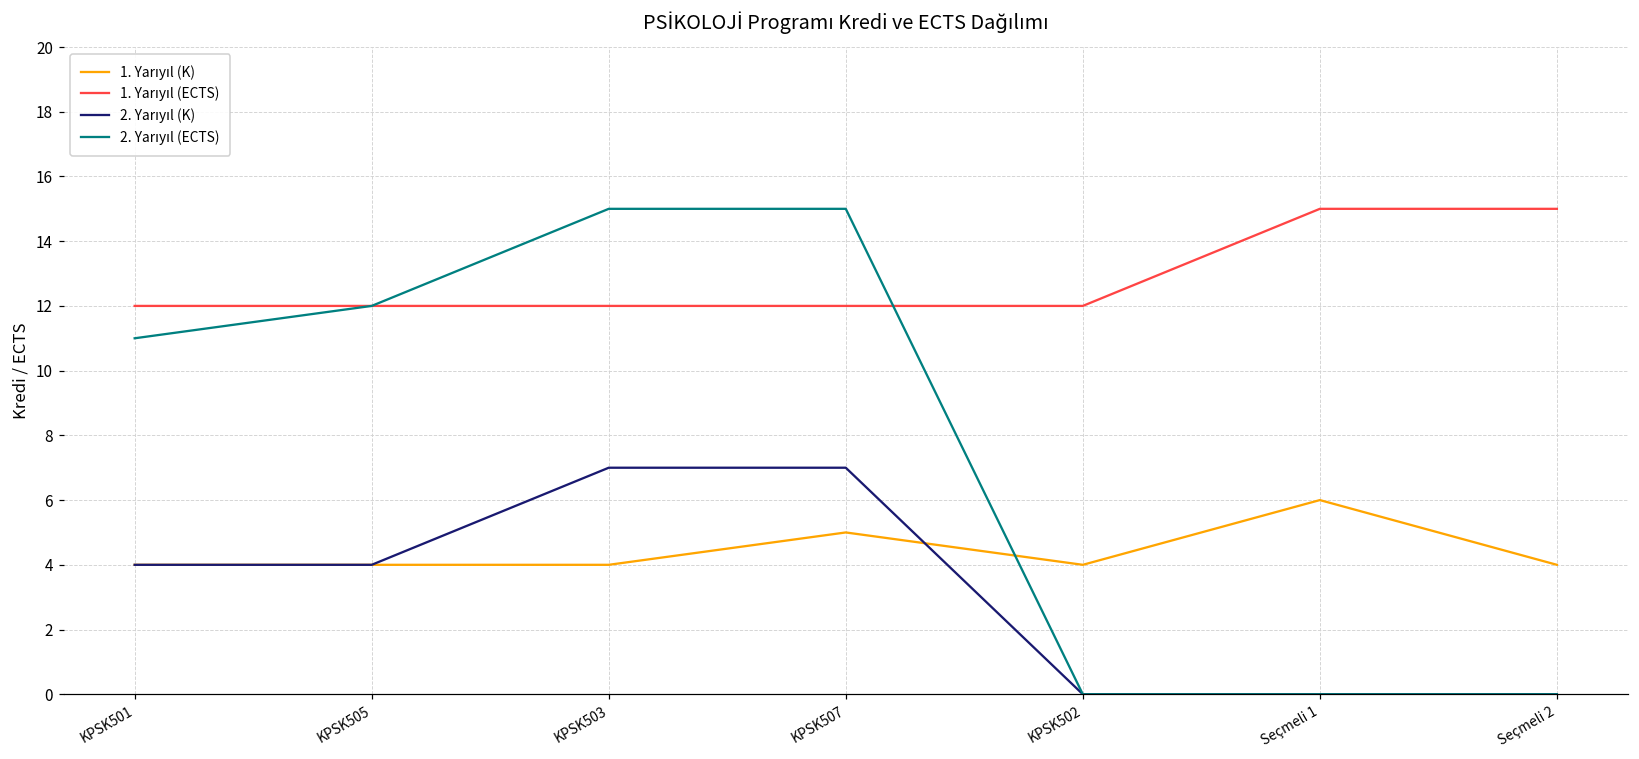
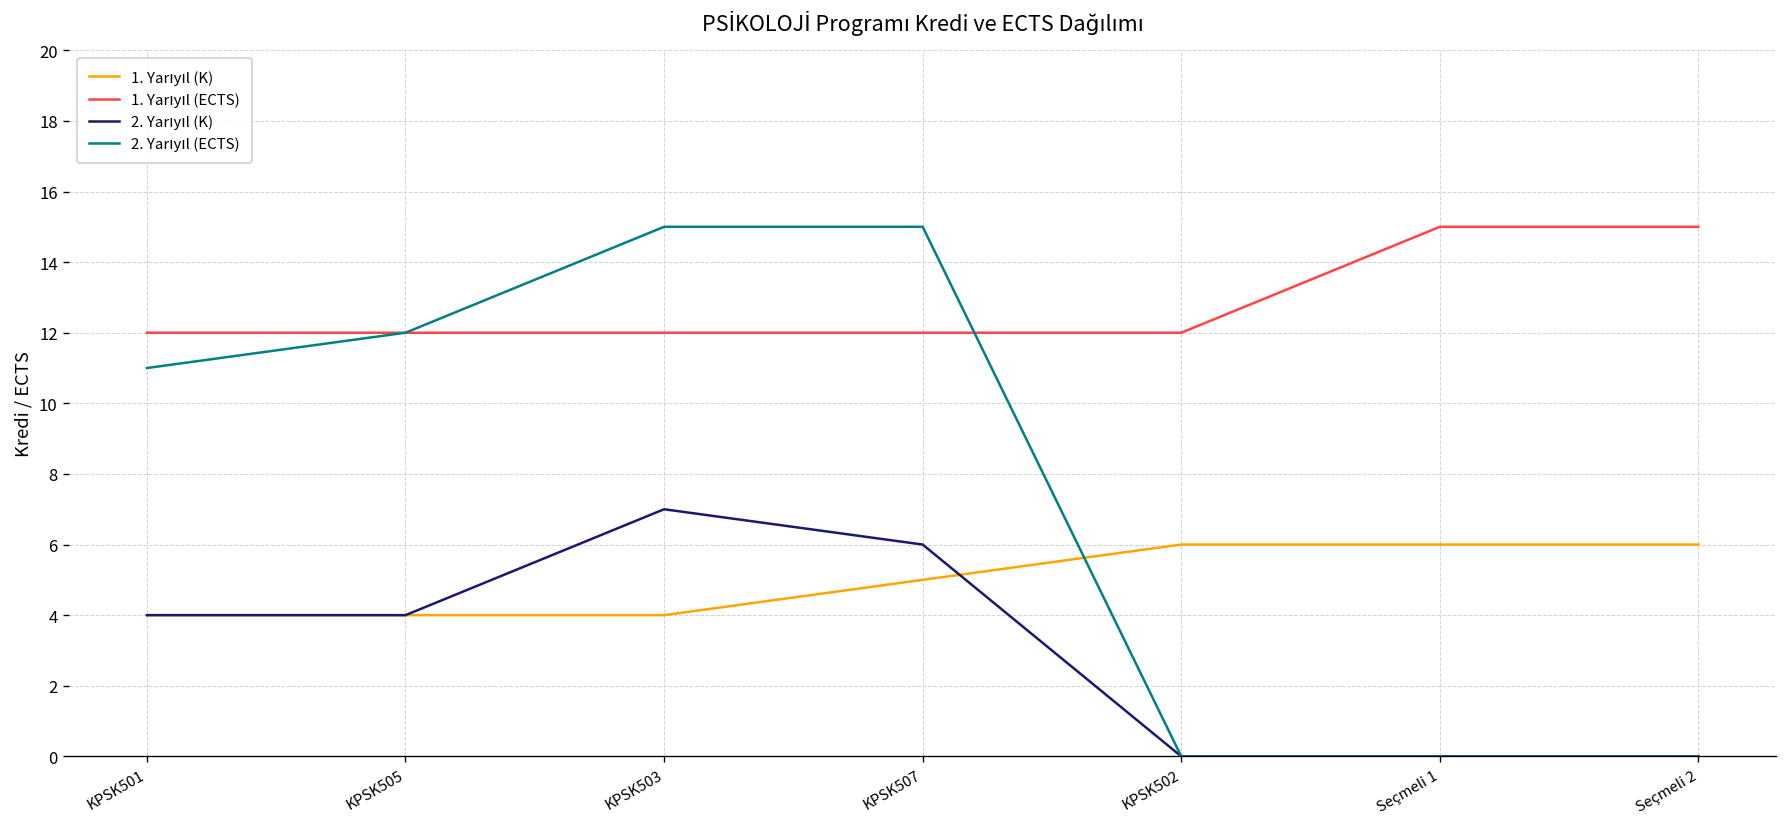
2. Yarıyıl (K), KPSK507: 7 -> 6
1. Yarıyıl (K), KPSK502: 4 -> 6
1. Yarıyıl (K), Seçmeli 2: 4 -> 6
